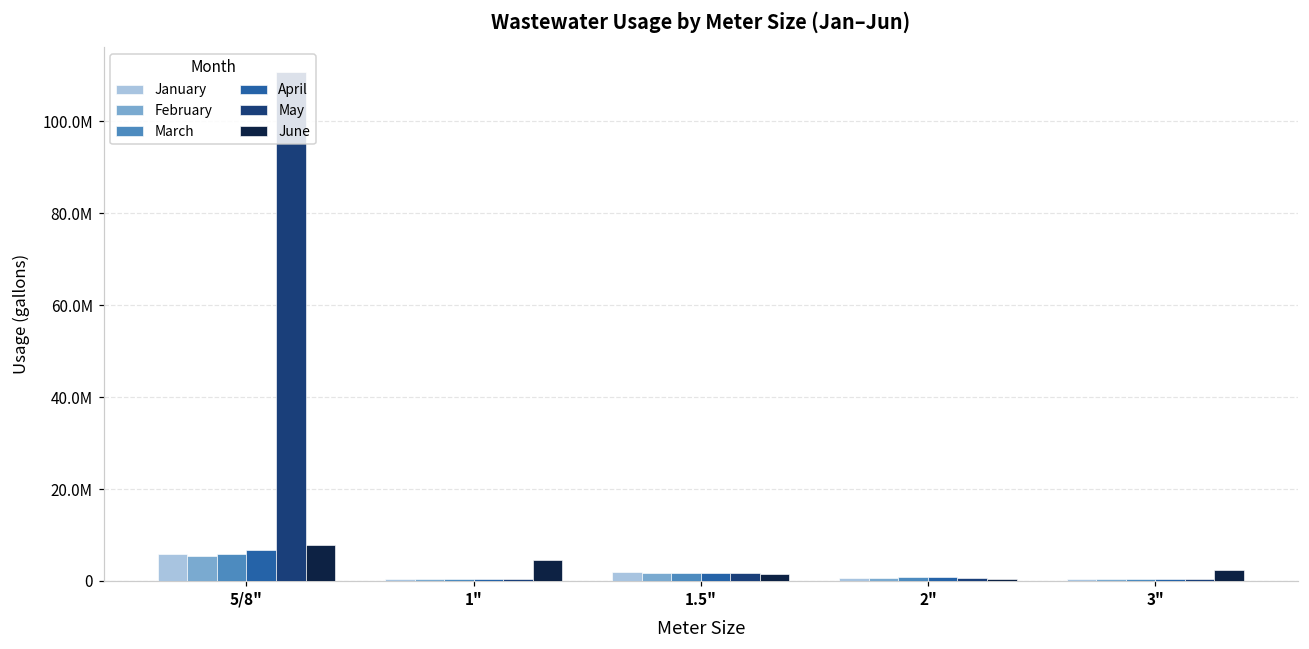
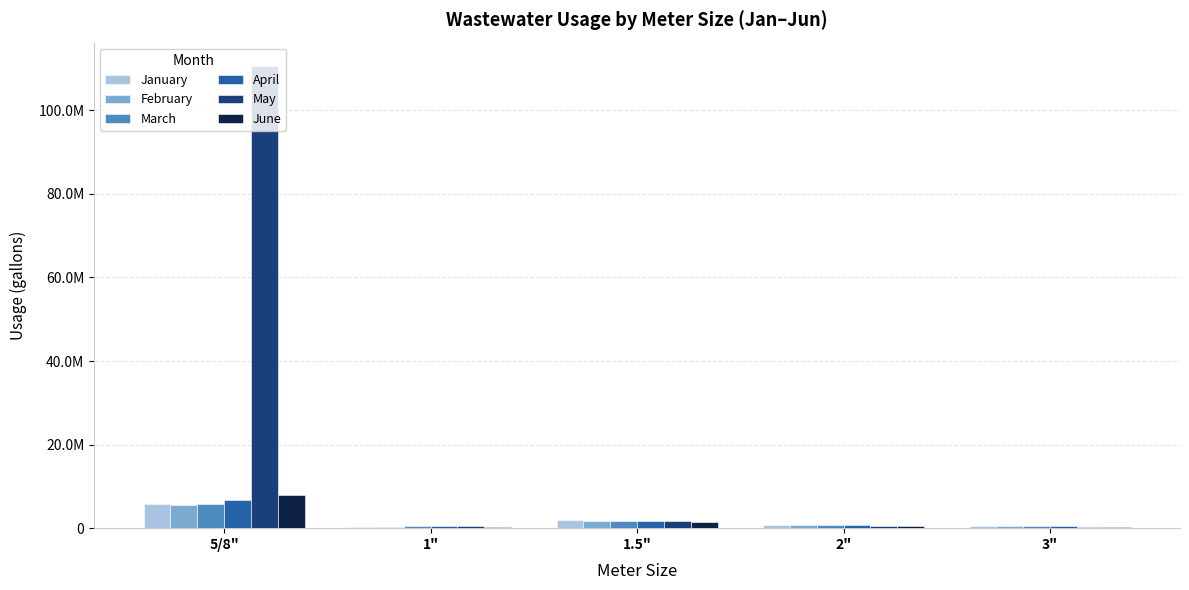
June, 1": 5000000 -> 0
June, 3": 2000000 -> 0
